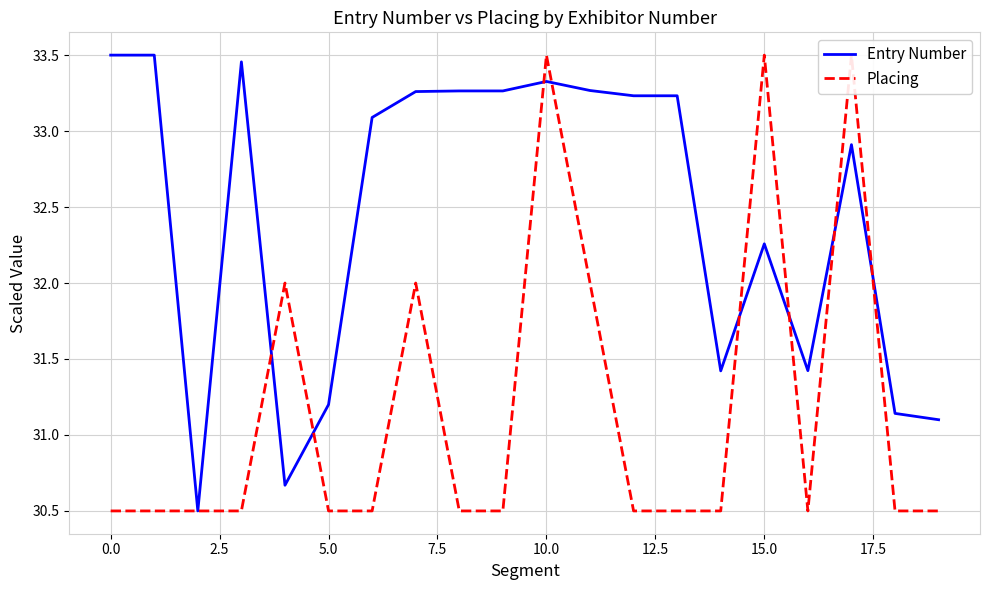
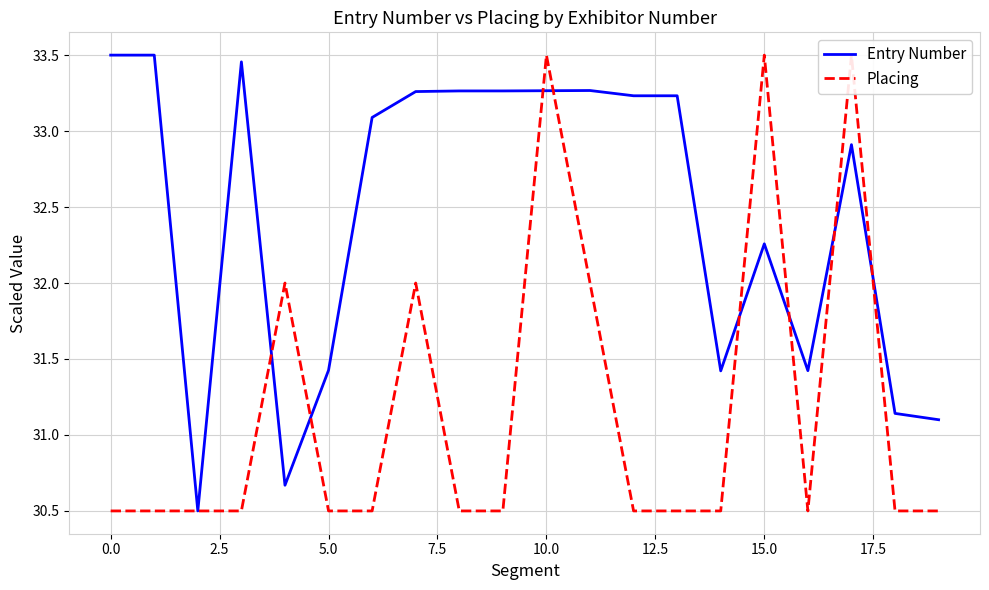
Entry Number, 5.0: 31.20 -> 31.43
Entry Number, 10.0: 33.33 -> 33.27
